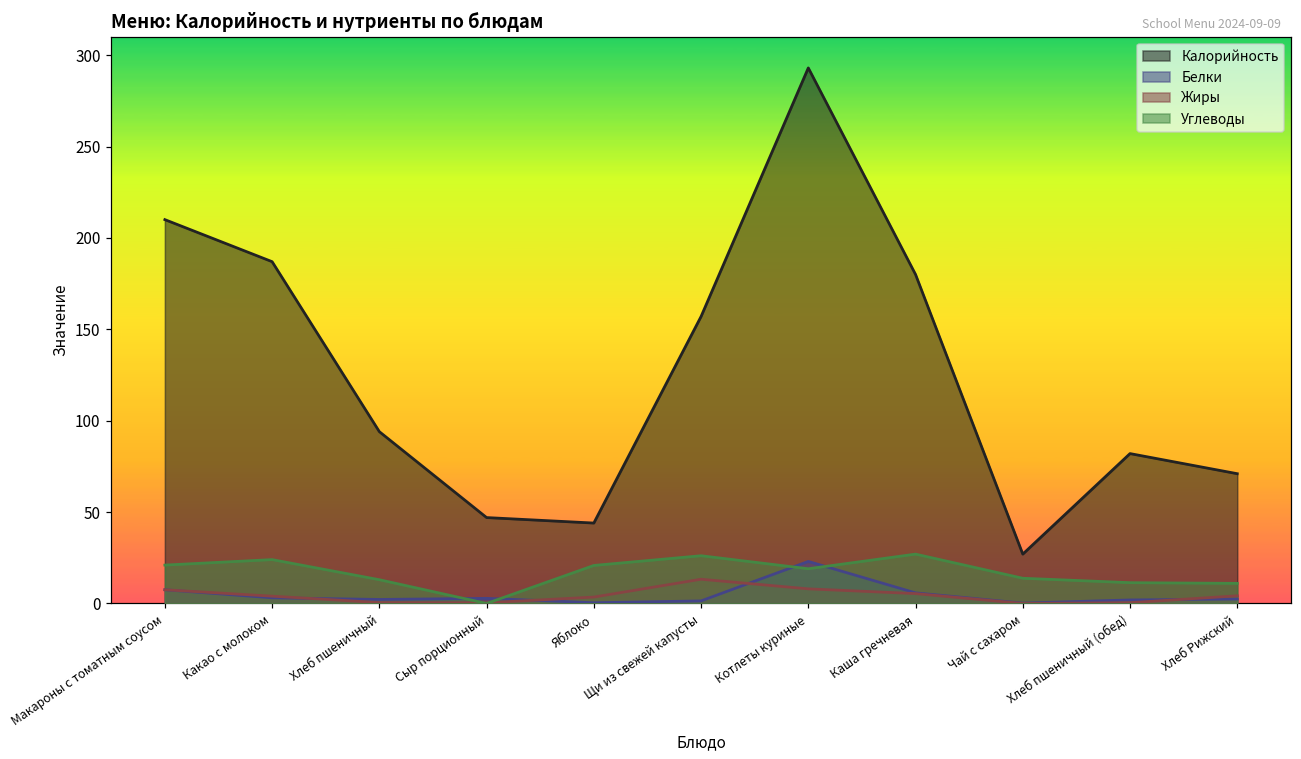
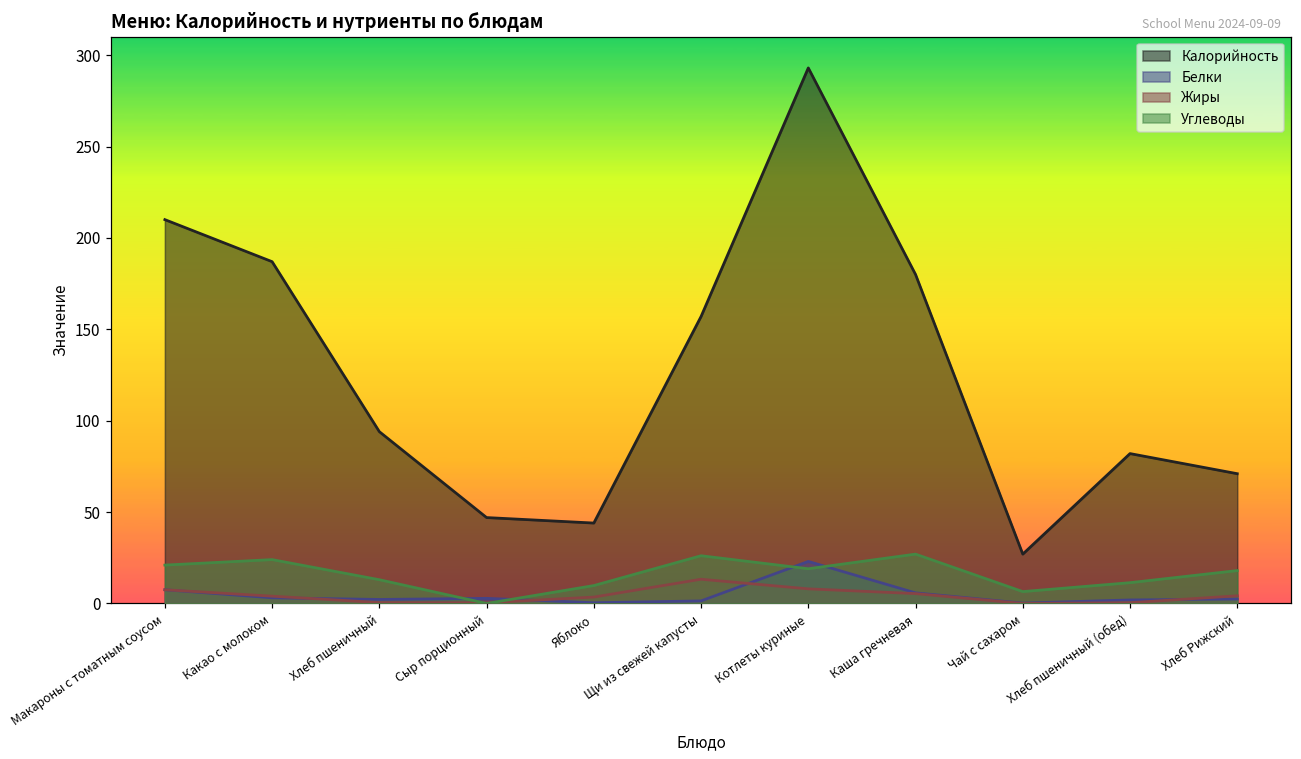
Углеводы, Яблоко: 21 -> 10
Углеводы, Чай с сахаром: 14 -> 7
Углеводы, Хлеб Рижский: 11 -> 18
